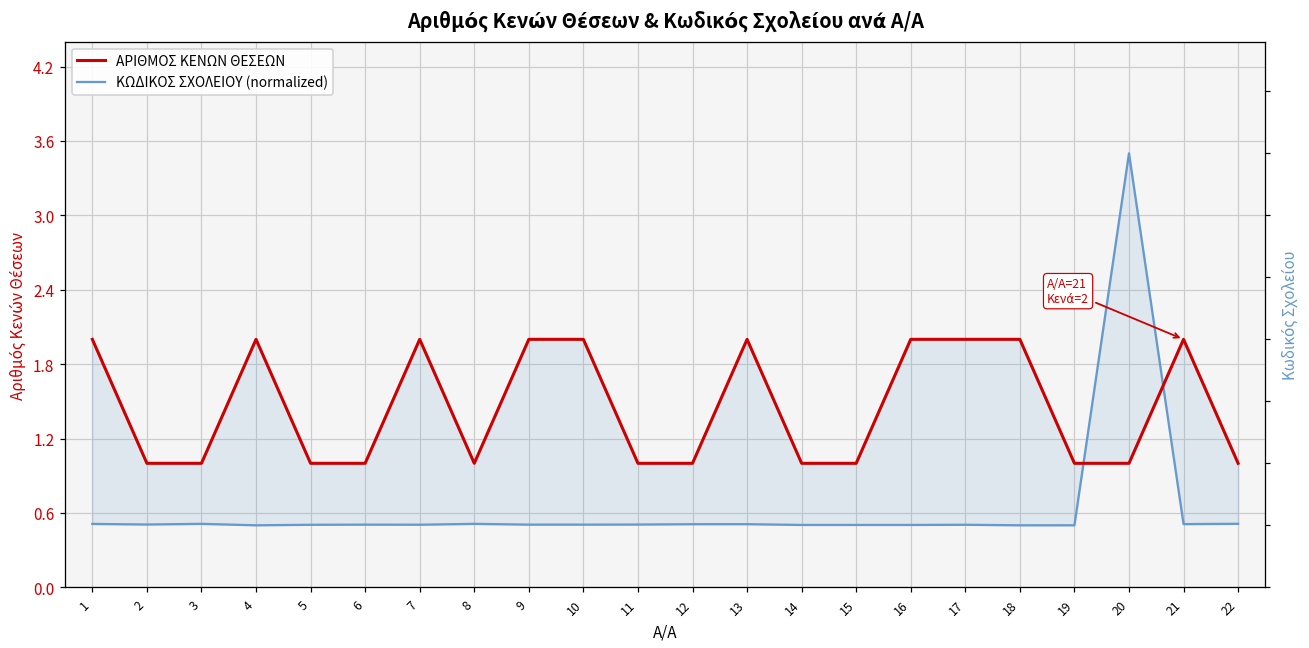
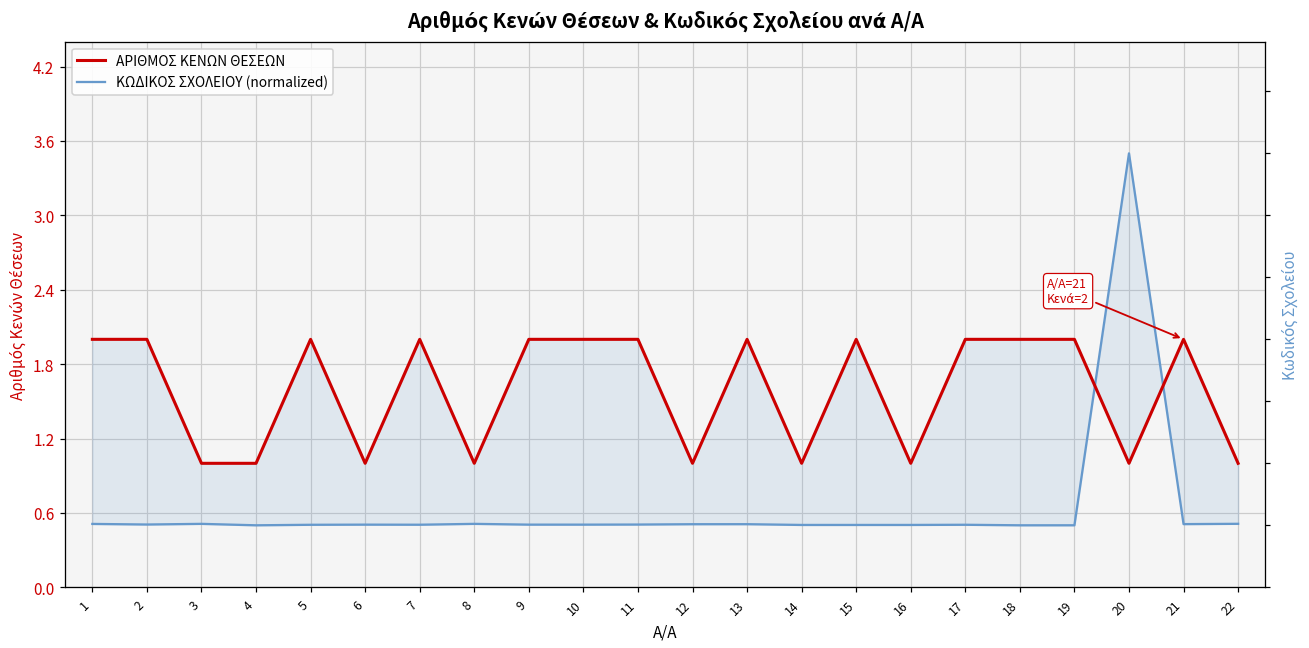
ΑΡΙΘΜΟΣ ΚΕΝΩΝ ΘΕΣΕΩΝ, 2: 1 -> 2
ΑΡΙΘΜΟΣ ΚΕΝΩΝ ΘΕΣΕΩΝ, 4: 2 -> 1
ΑΡΙΘΜΟΣ ΚΕΝΩΝ ΘΕΣΕΩΝ, 5: 1 -> 2
ΑΡΙΘΜΟΣ ΚΕΝΩΝ ΘΕΣΕΩΝ, 11: 1 -> 2
ΑΡΙΘΜΟΣ ΚΕΝΩΝ ΘΕΣΕΩΝ, 15: 1 -> 2
ΑΡΙΘΜΟΣ ΚΕΝΩΝ ΘΕΣΕΩΝ, 16: 2 -> 1
ΑΡΙΘΜΟΣ ΚΕΝΩΝ ΘΕΣΕΩΝ, 19: 1 -> 2
